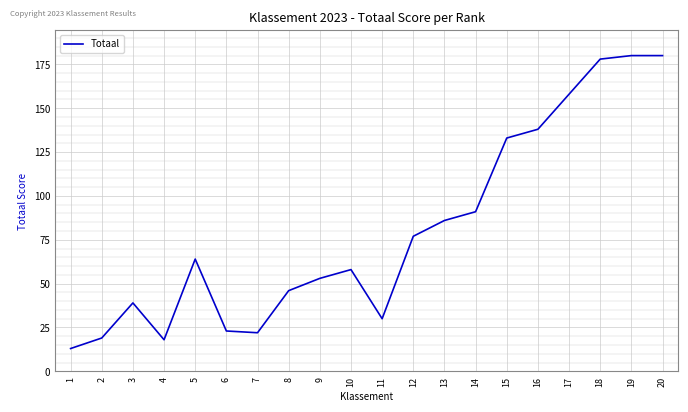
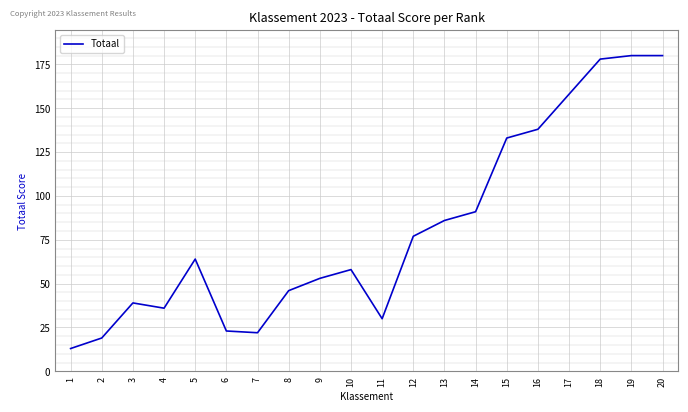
4: 18 -> 36
